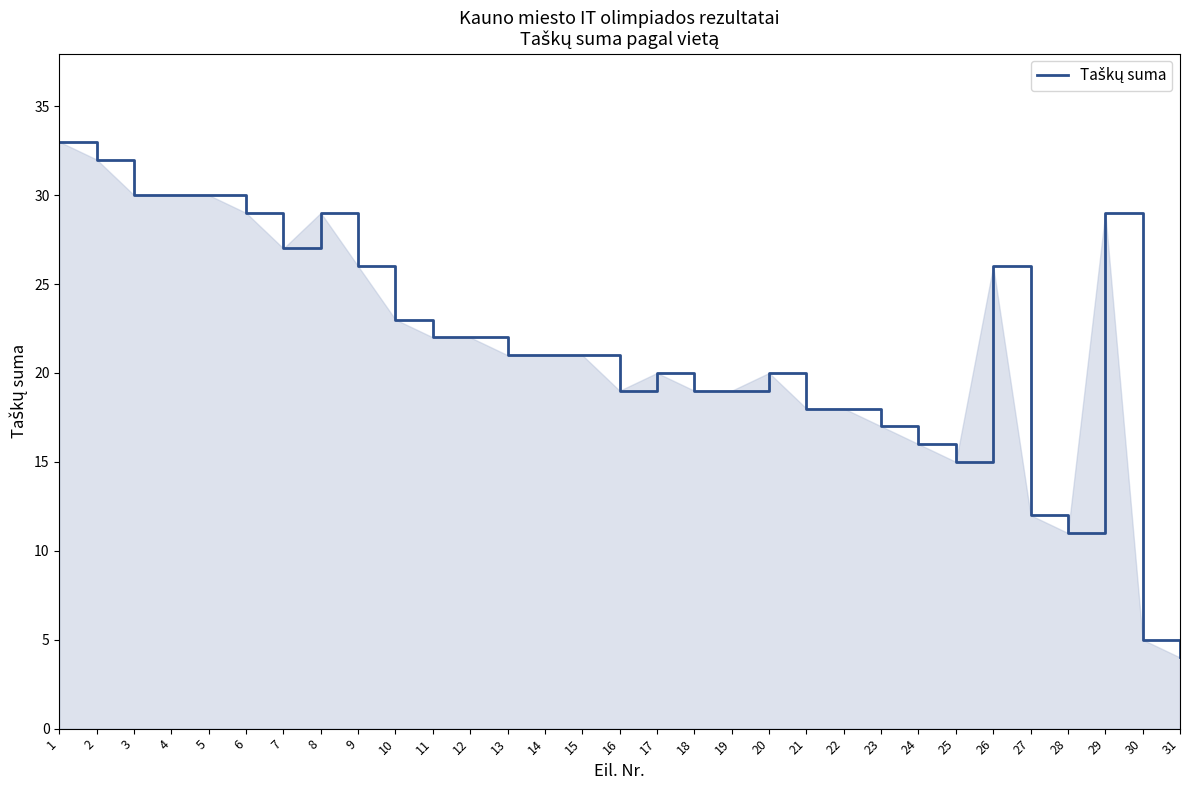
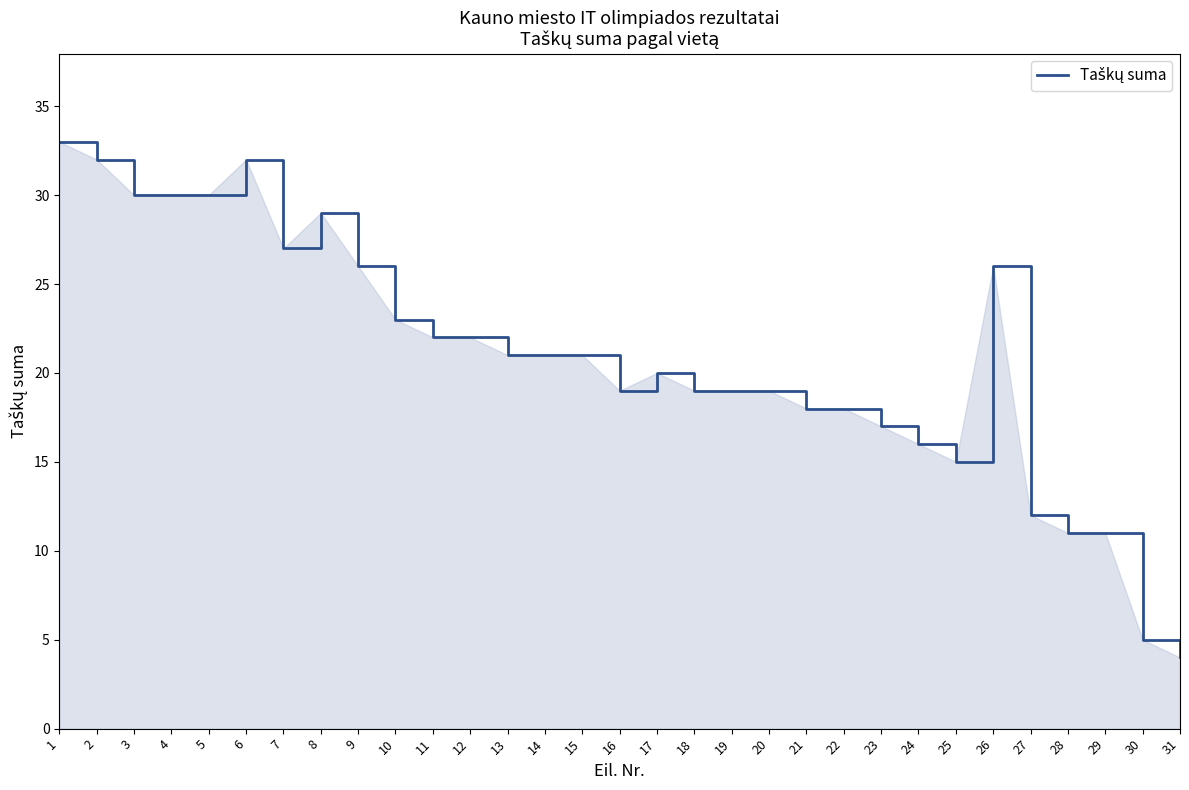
6: 29 -> 32
20: 20 -> 19
29: 29 -> 11
